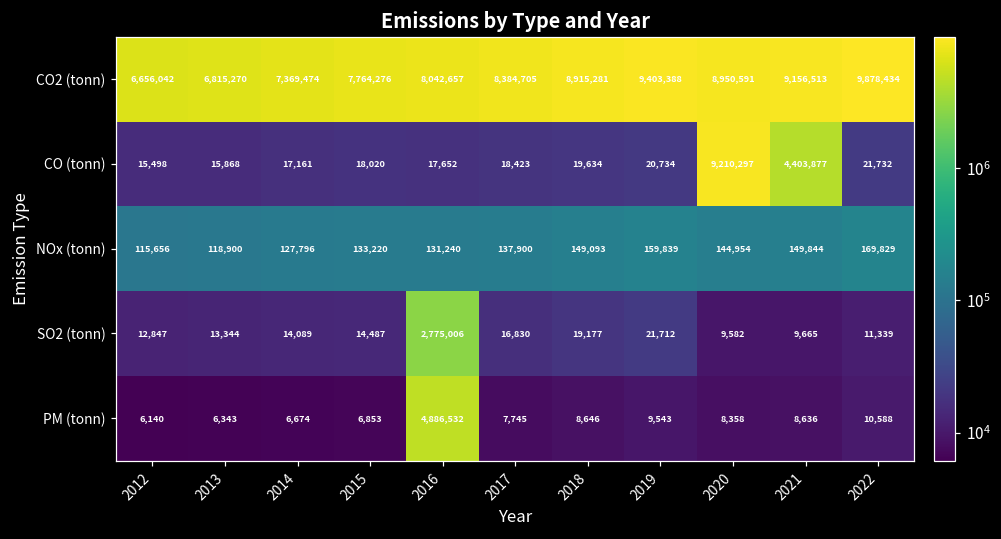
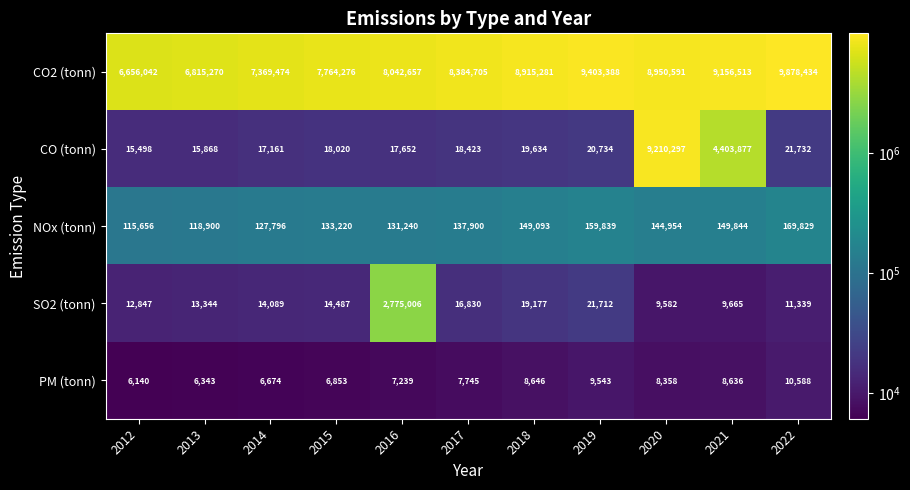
PM (tonn), 2016: 4,886,532 -> 7,239
